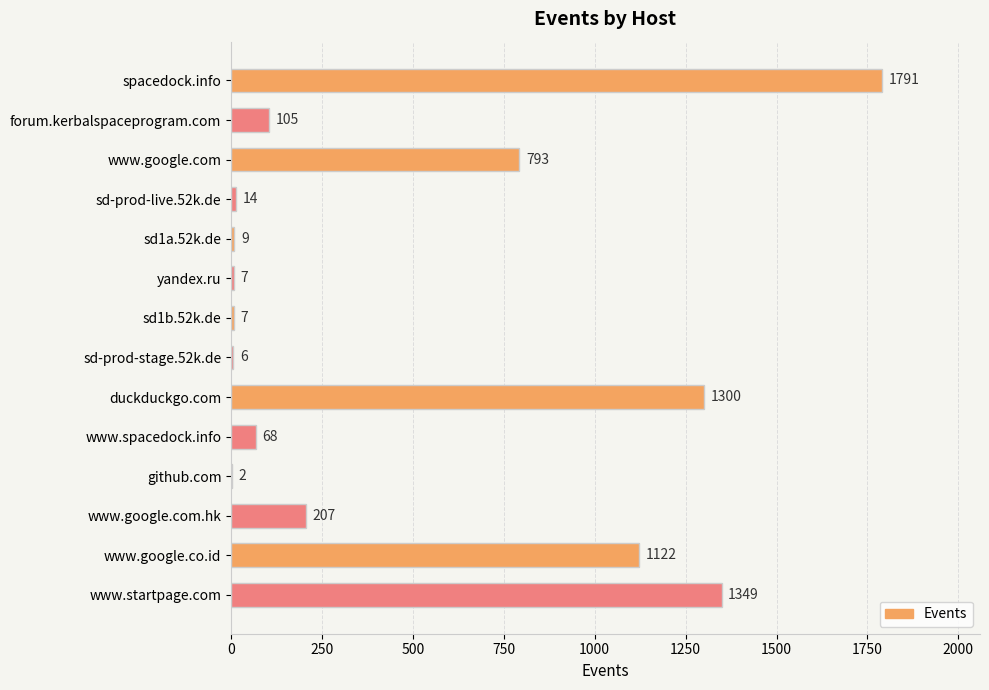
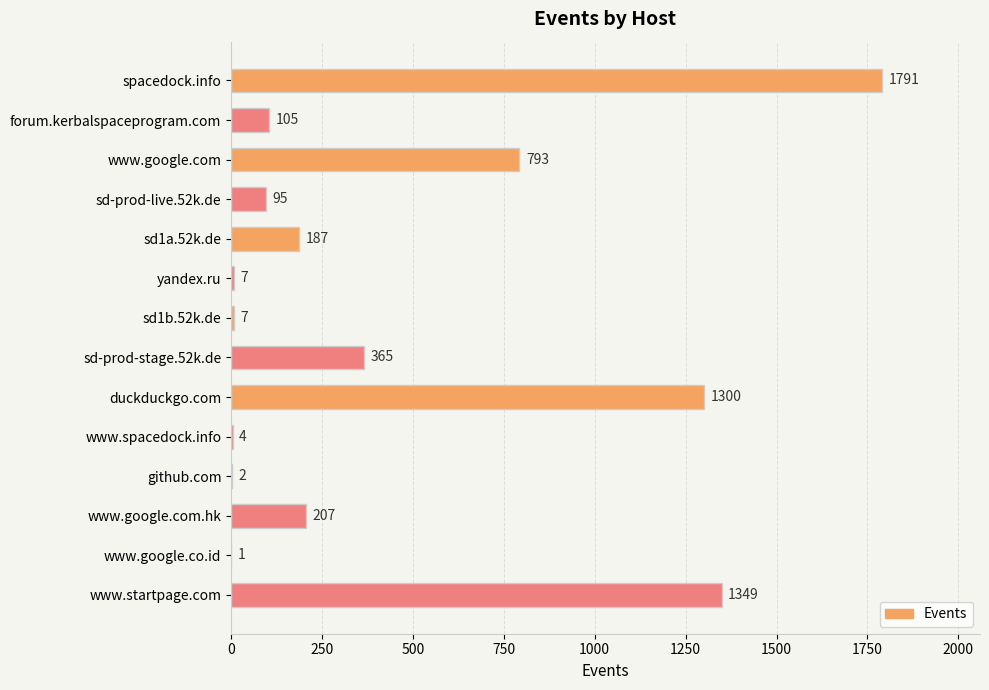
sd-prod-live.52k.de: 14 -> 95
sd1a.52k.de: 9 -> 187
sd-prod-stage.52k.de: 6 -> 365
www.spacedock.info: 68 -> 4
www.google.co.id: 1122 -> 1
